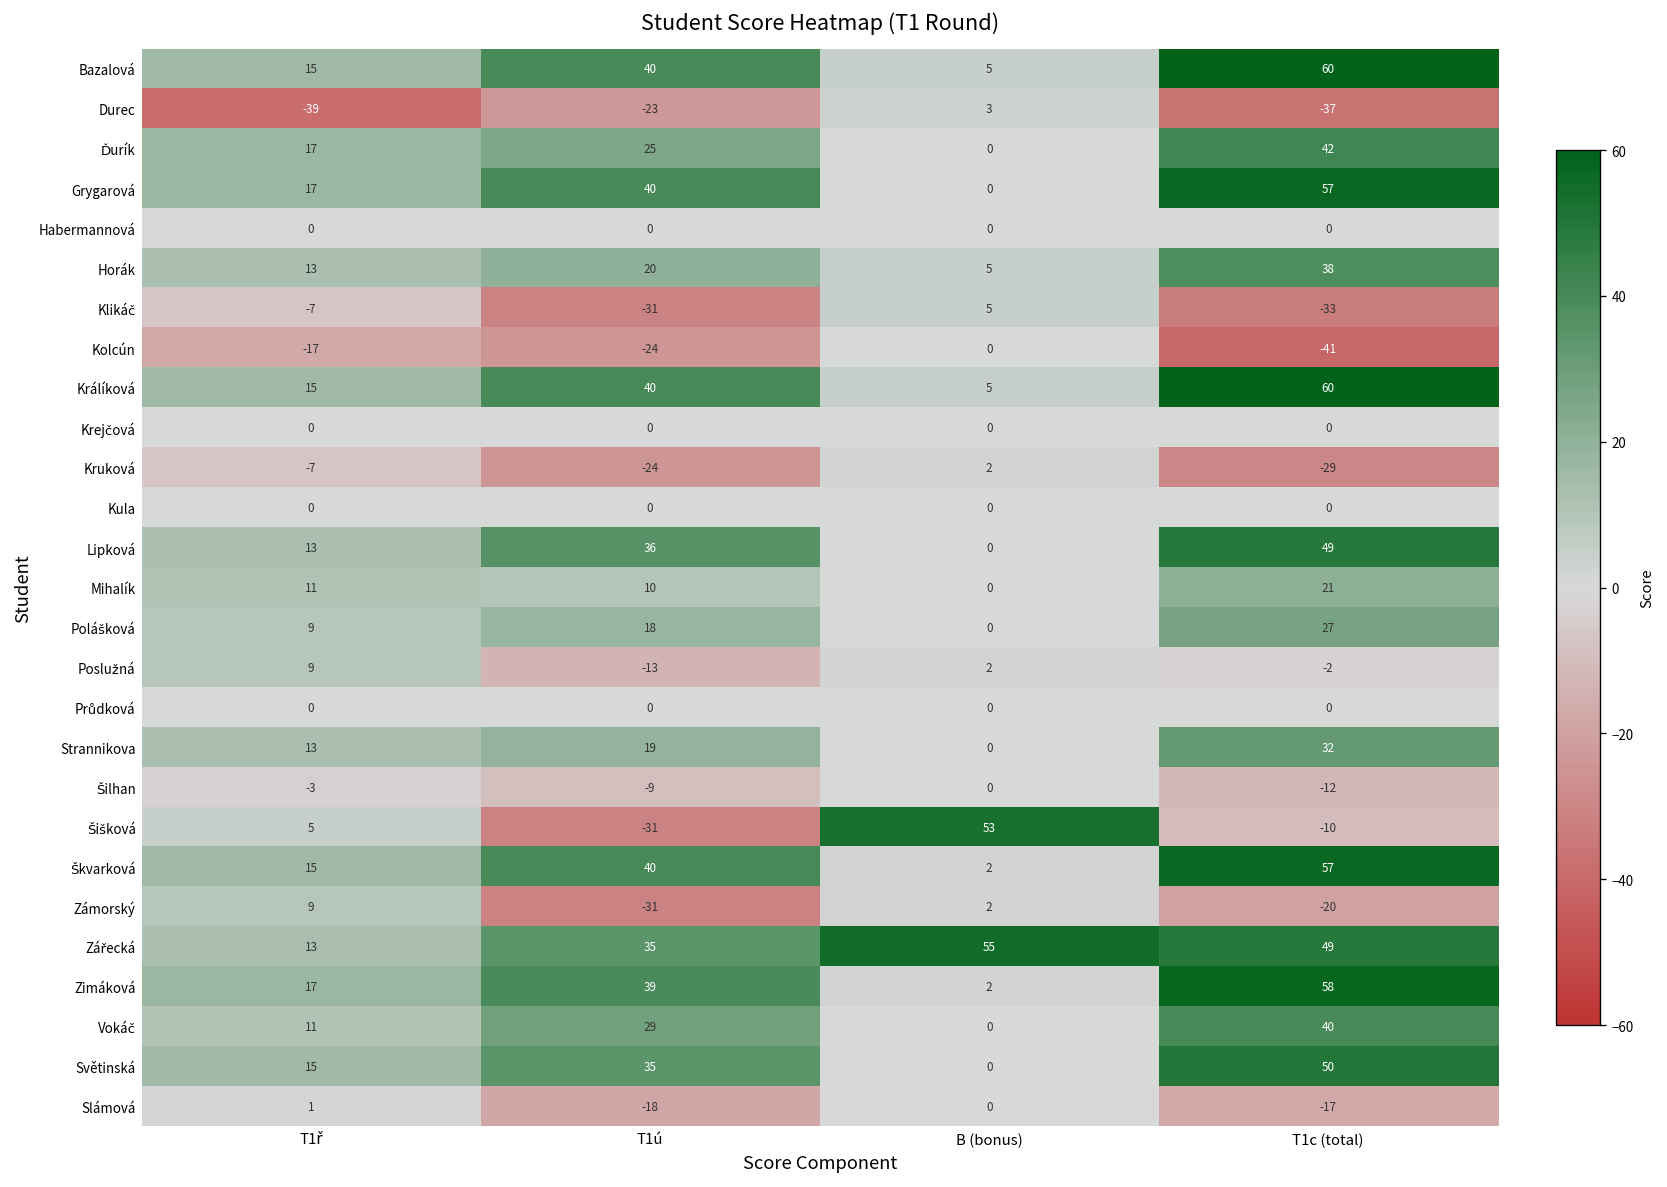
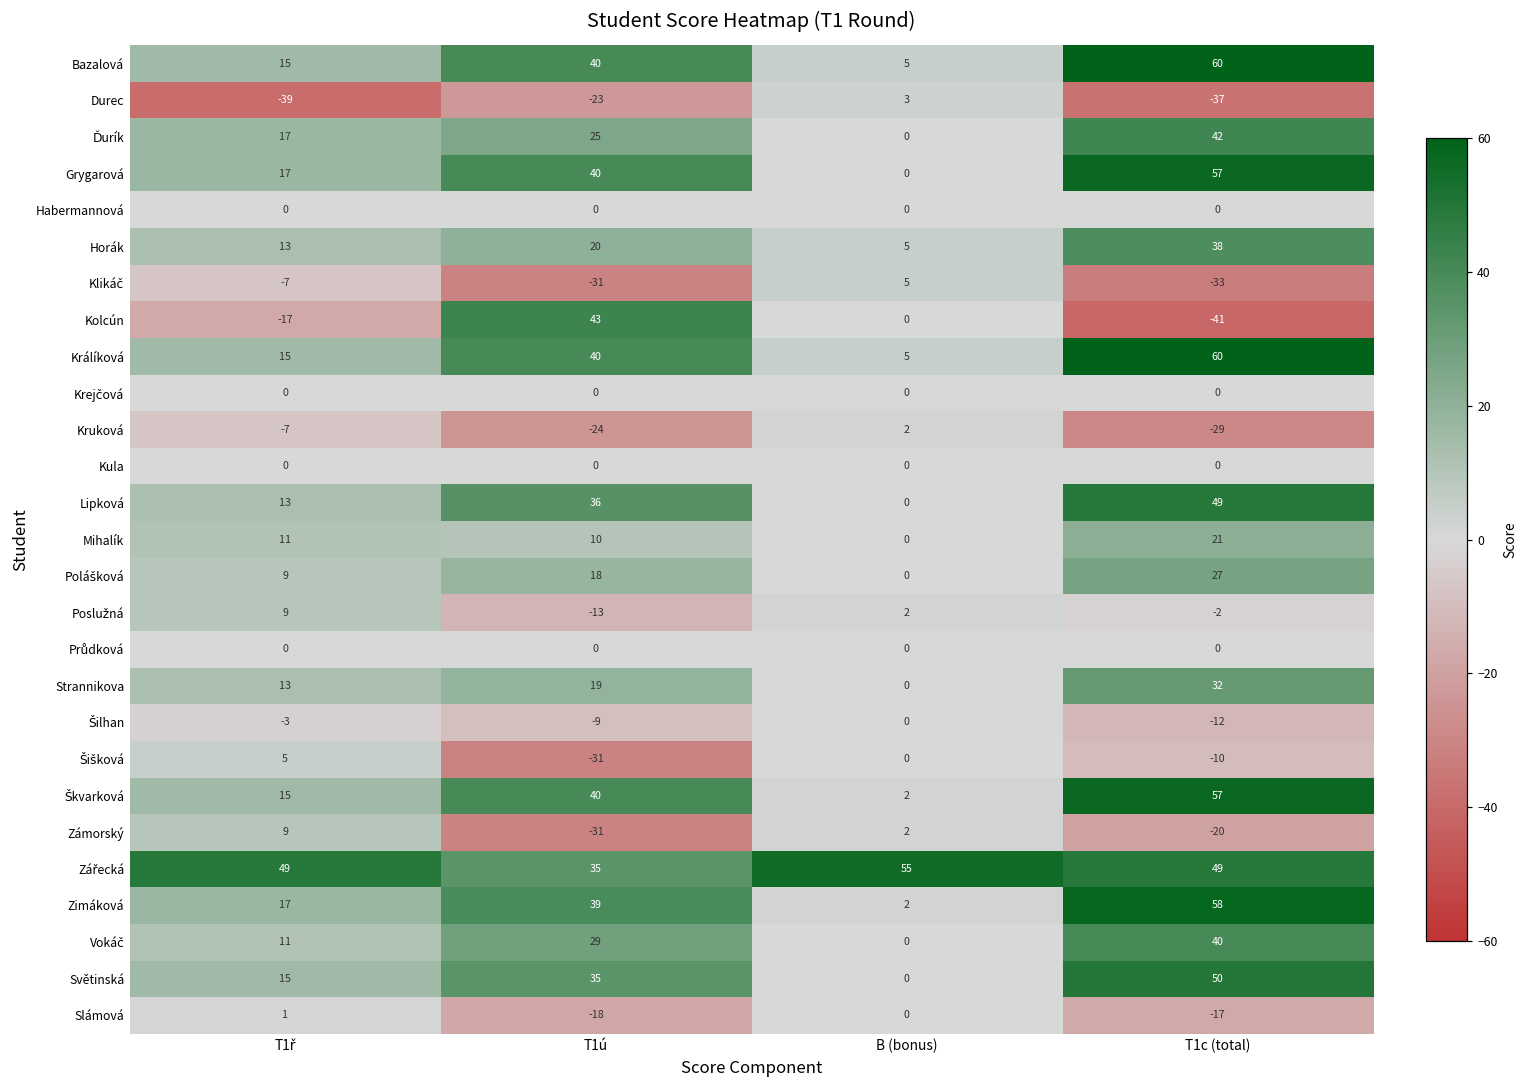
Kolcún, T1ú: -24 -> 43
Šišková, B (bonus): 53 -> 0
Zářecká, T1ř: 13 -> 49
